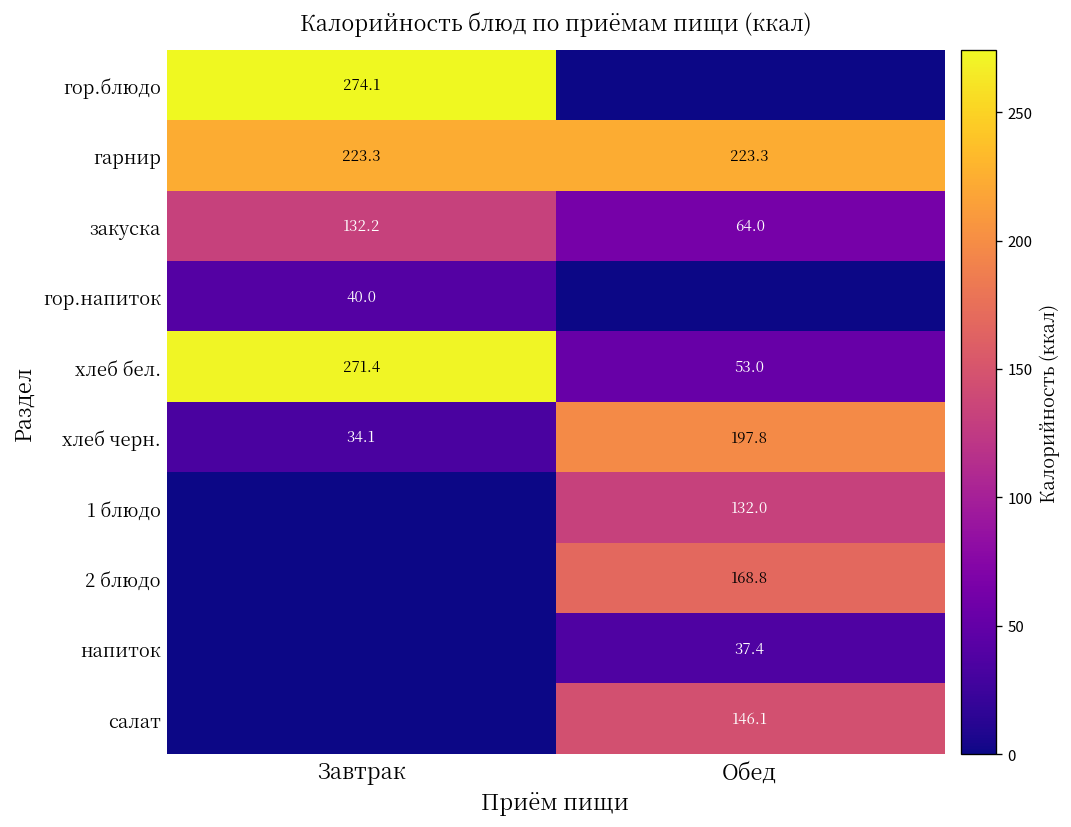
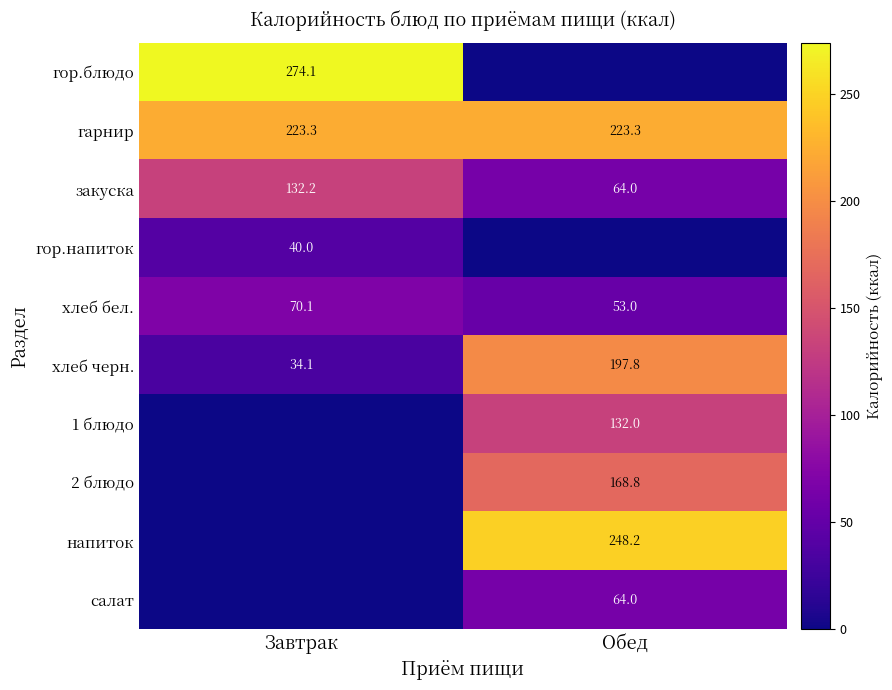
хлеб бел., Завтрак: 271.4 -> 70.1
напиток, Обед: 37.4 -> 248.2
салат, Обед: 146.1 -> 64.0
